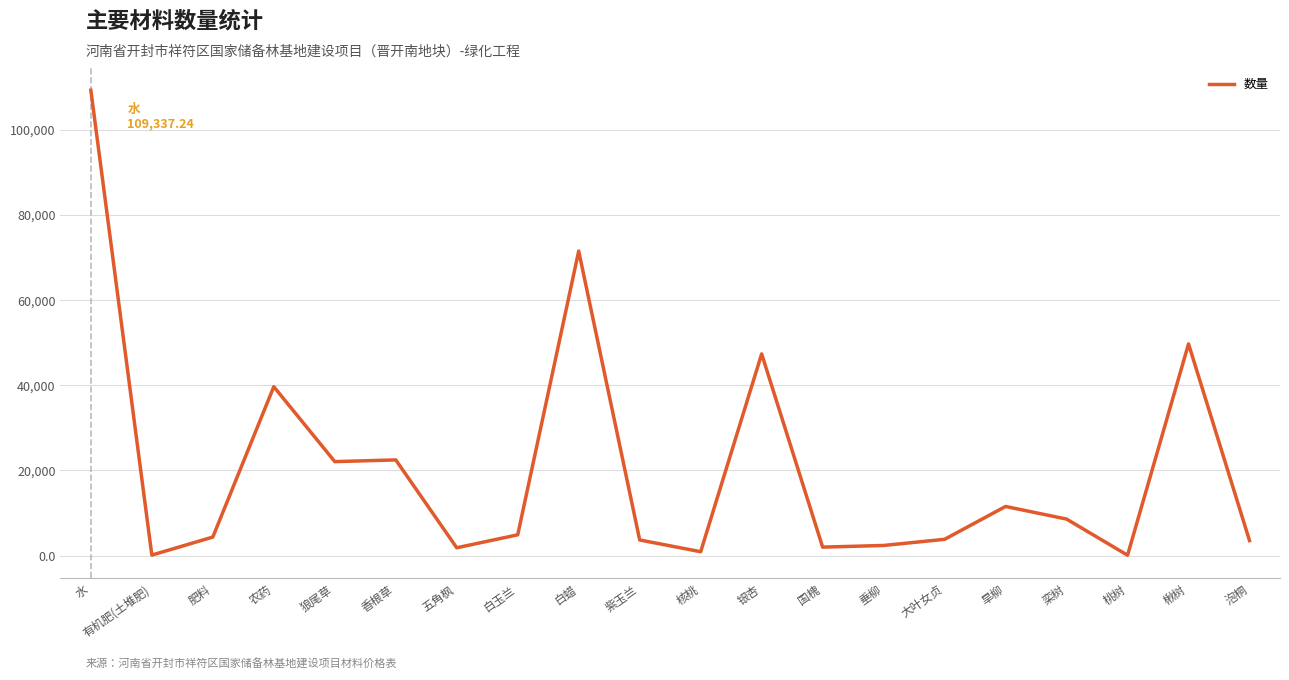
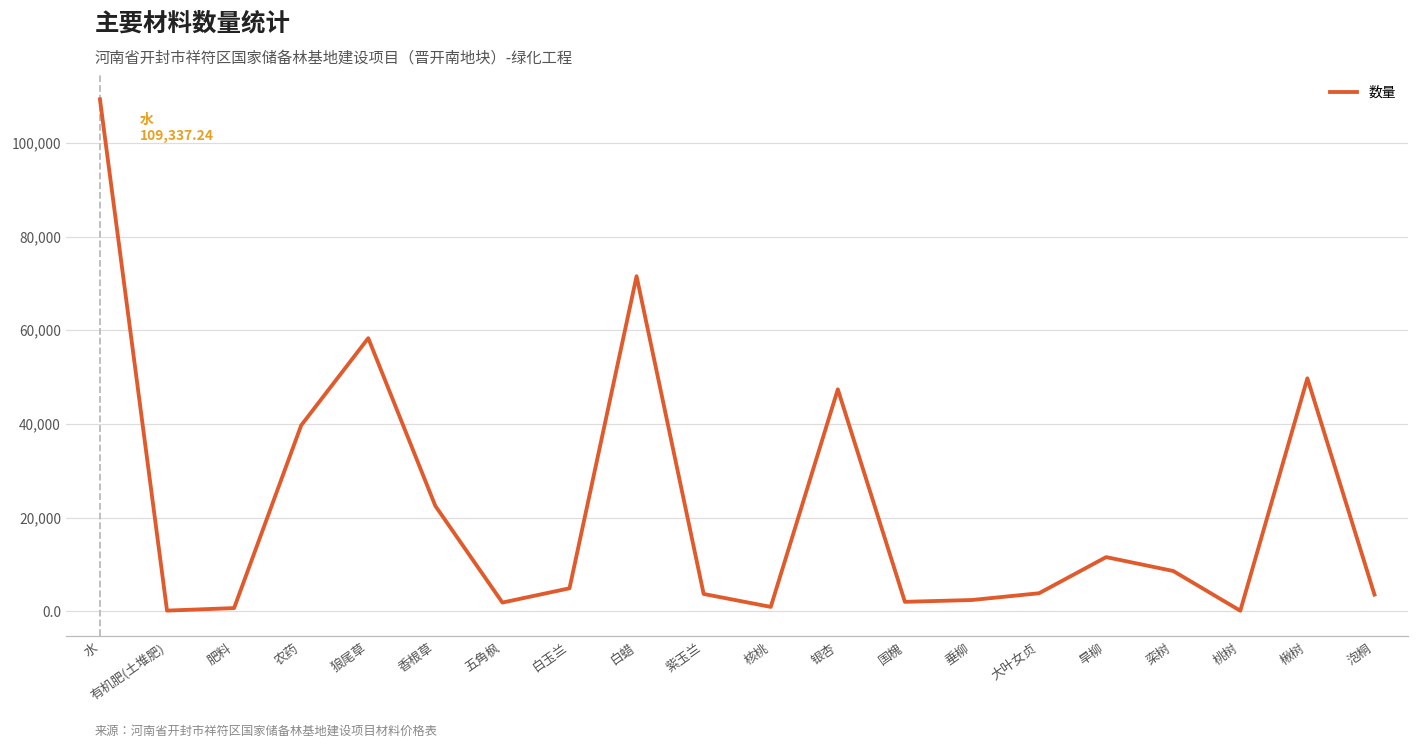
肥料: 4,000 -> 1,000
狼尾草: 22,000 -> 58,000
